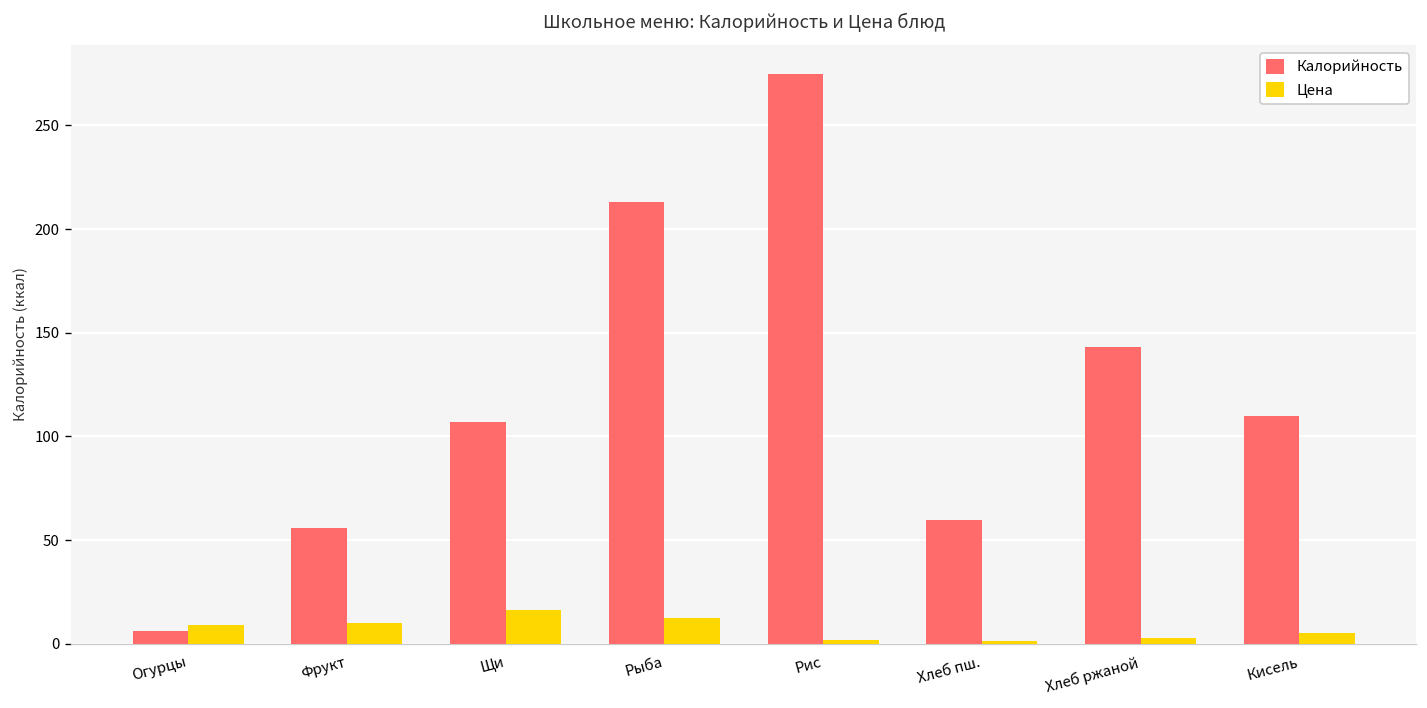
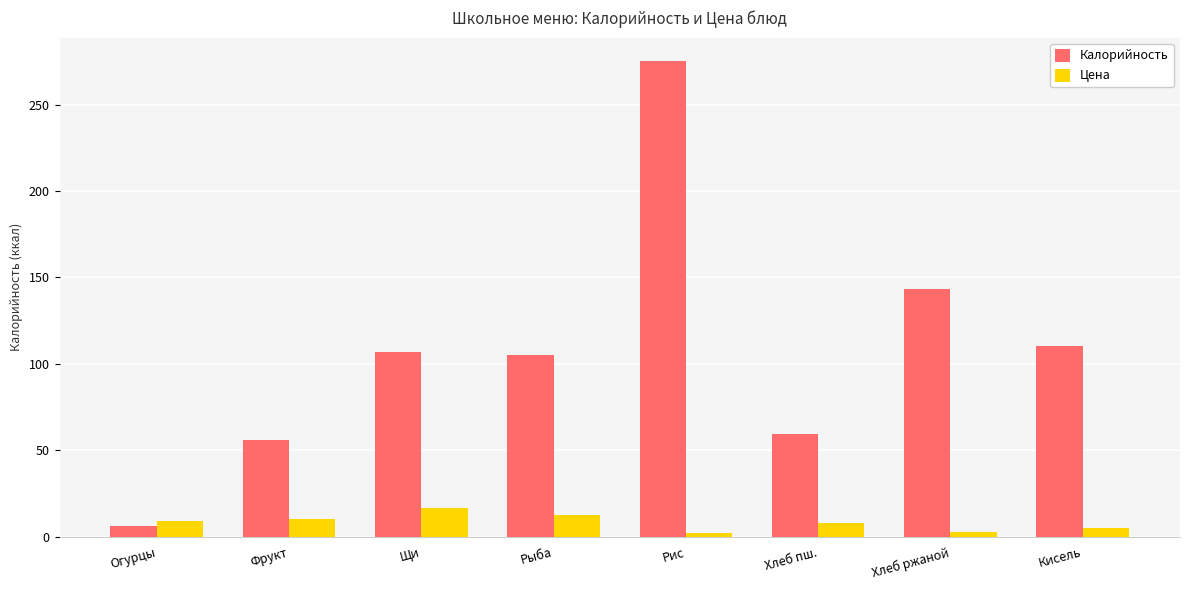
Калорийность, Рыба: 213 -> 105
Цена, Хлеб пш.: 2 -> 8
